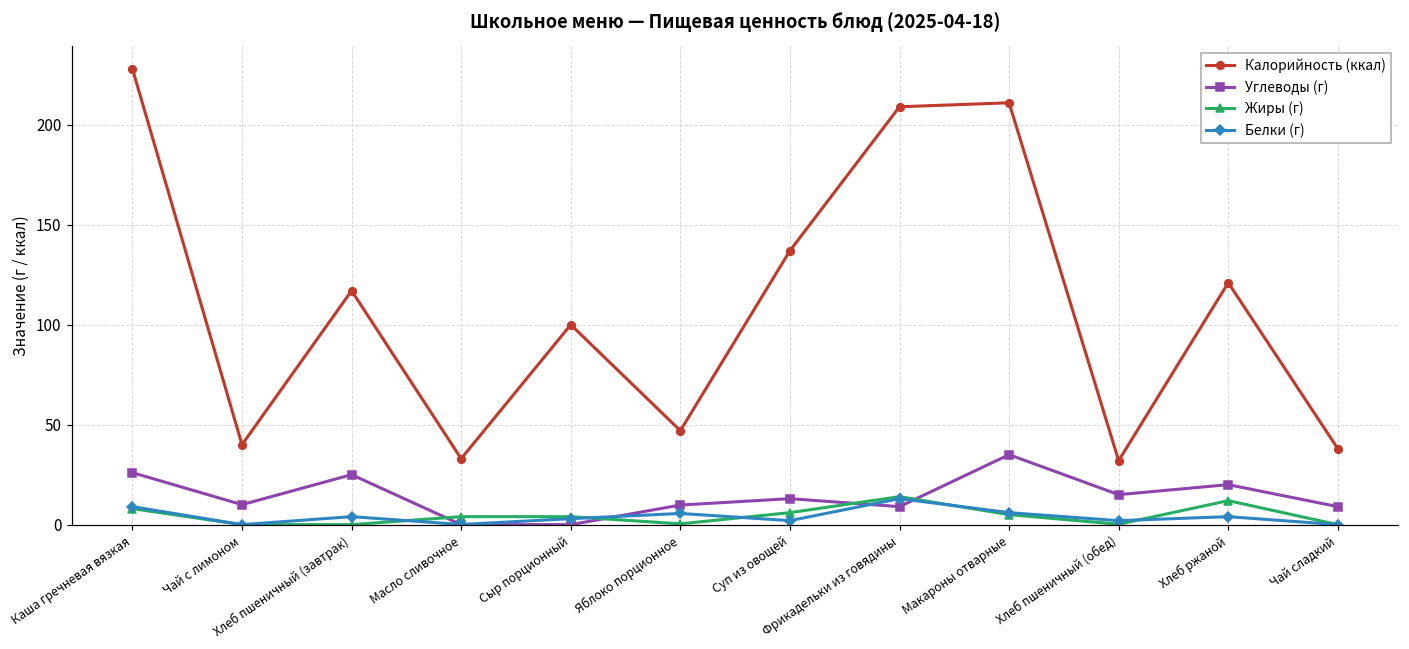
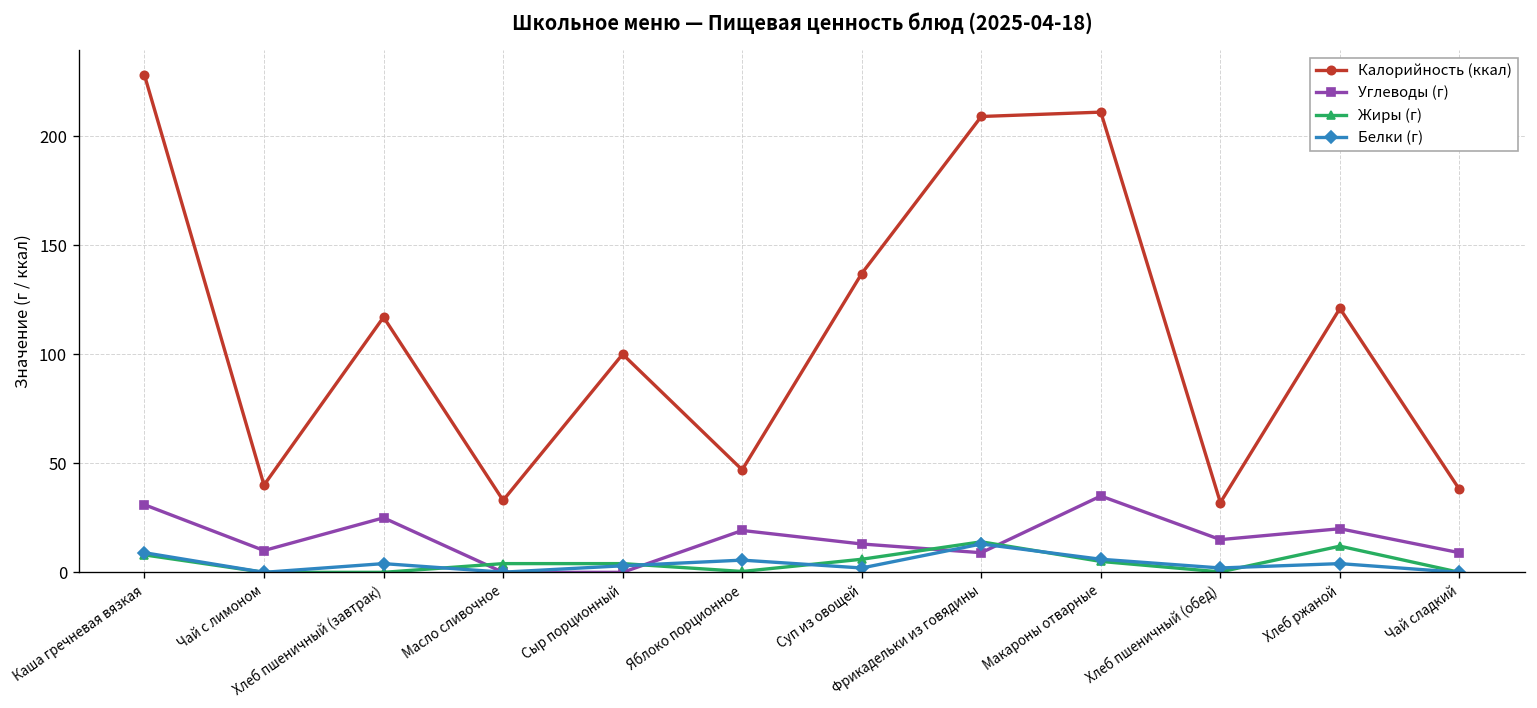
Углеводы (г), Каша гречневая вязкая: 26 -> 31
Углеводы (г), Яблоко порционное: 10 -> 19
